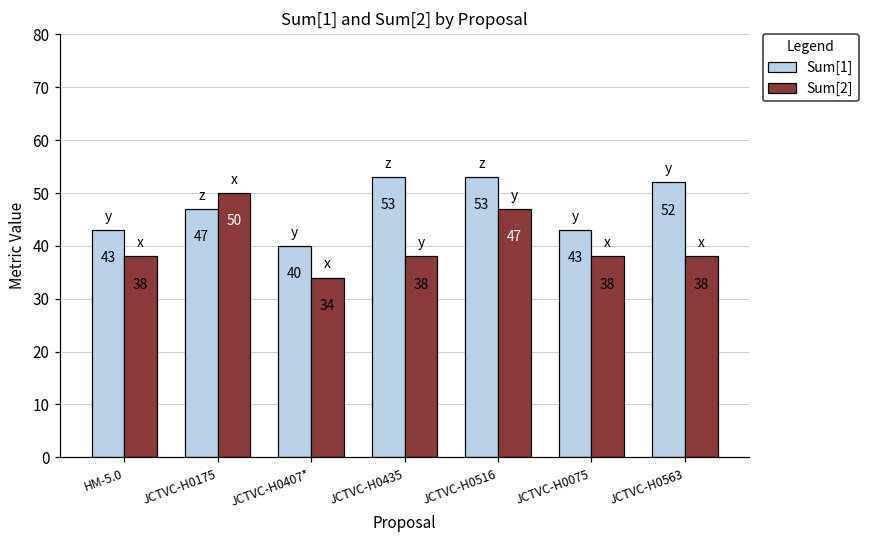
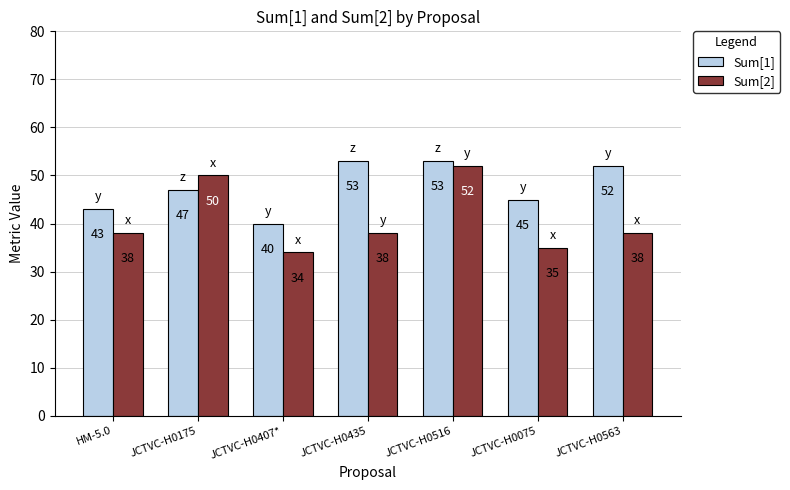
Sum[2], JCTVC-H0516: 47 -> 52
Sum[1], JCTVC-H0075: 43 -> 45
Sum[2], JCTVC-H0075: 38 -> 35
